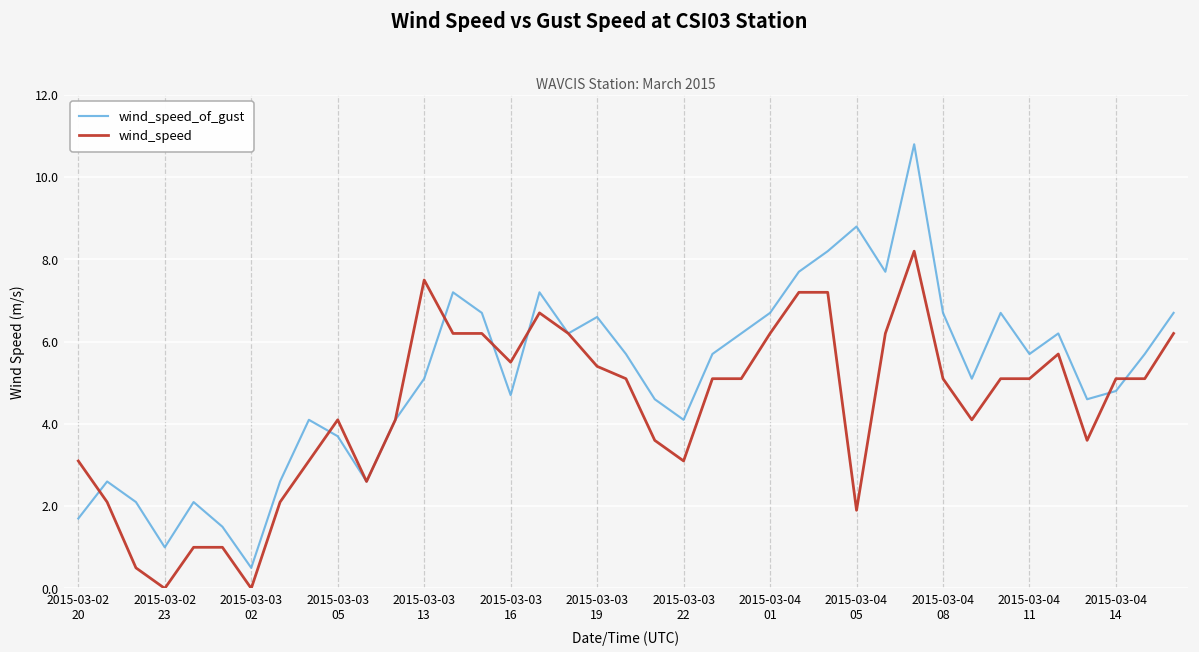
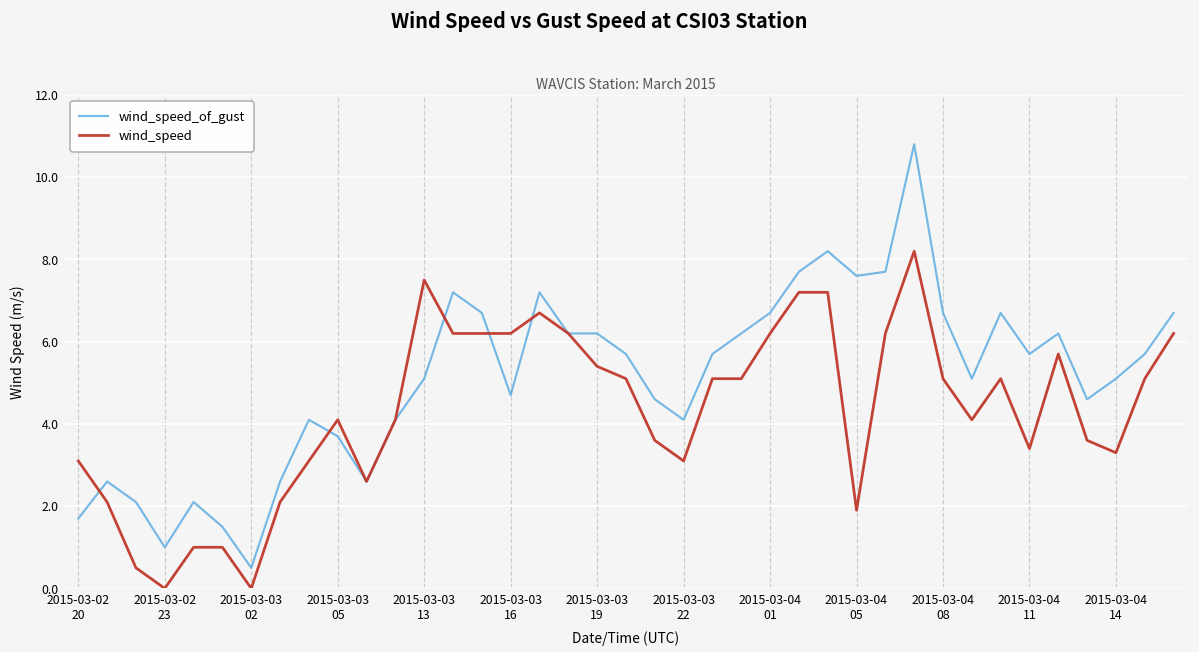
wind_speed, 2015-03-03 16: 5.5 -> 6.2
wind_speed_of_gust, 2015-03-03 19: 6.6 -> 6.2
wind_speed_of_gust, 2015-03-04 05: 8.8 -> 7.6
wind_speed, 2015-03-04 11: 5.1 -> 3.4
wind_speed_of_gust, 2015-03-04 14: 4.8 -> 5.1
wind_speed, 2015-03-04 14: 5.1 -> 3.3
